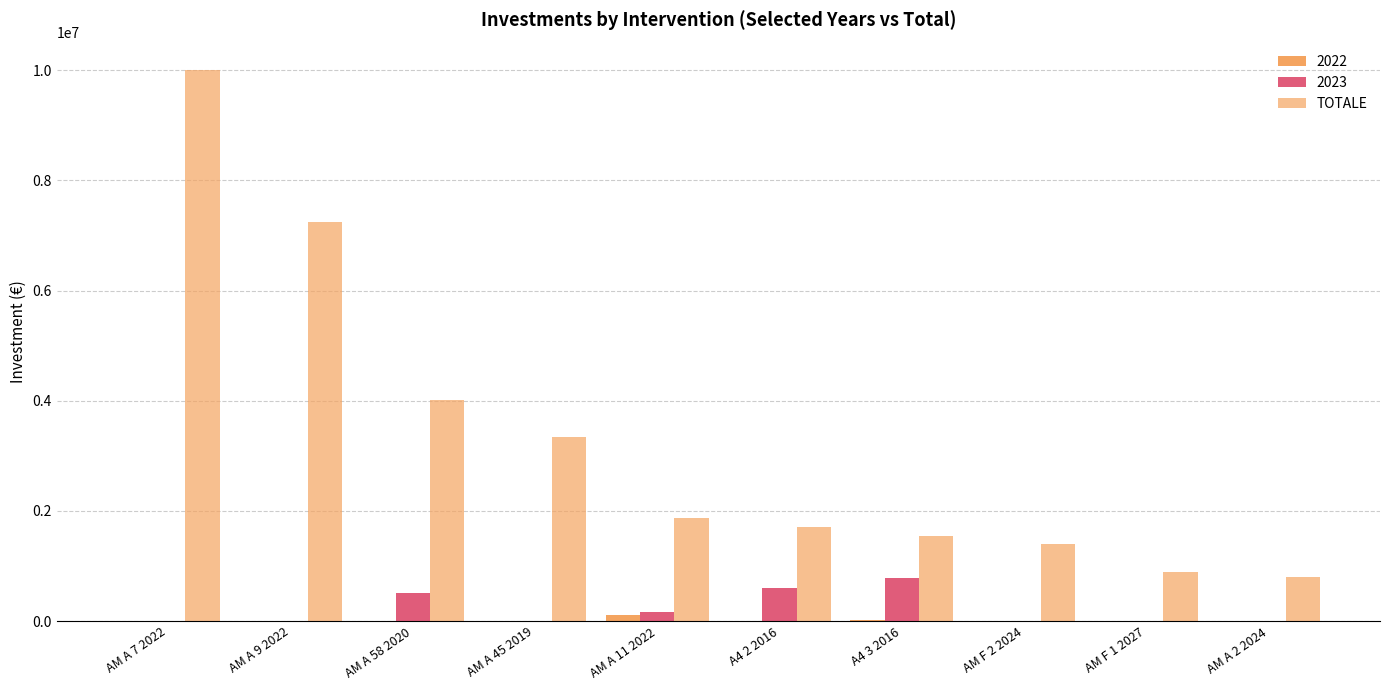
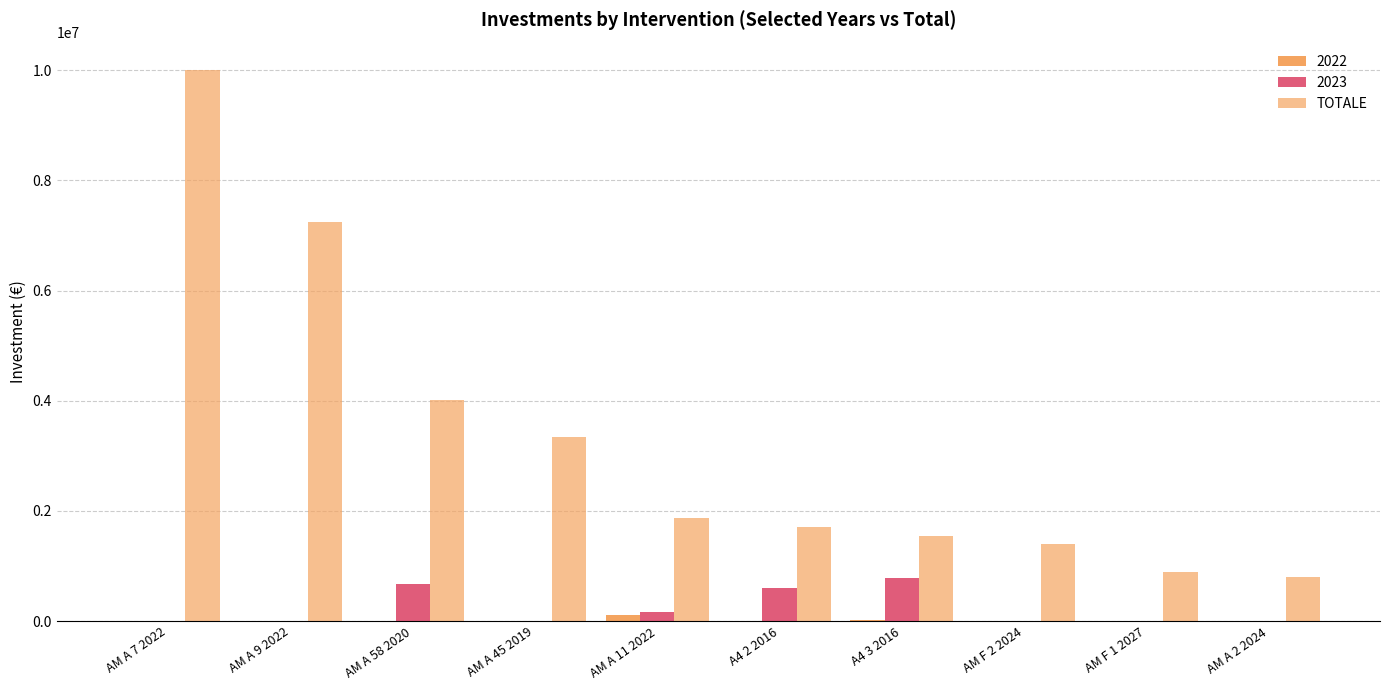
2023, AM A 58 2020: 500000 -> 700000
